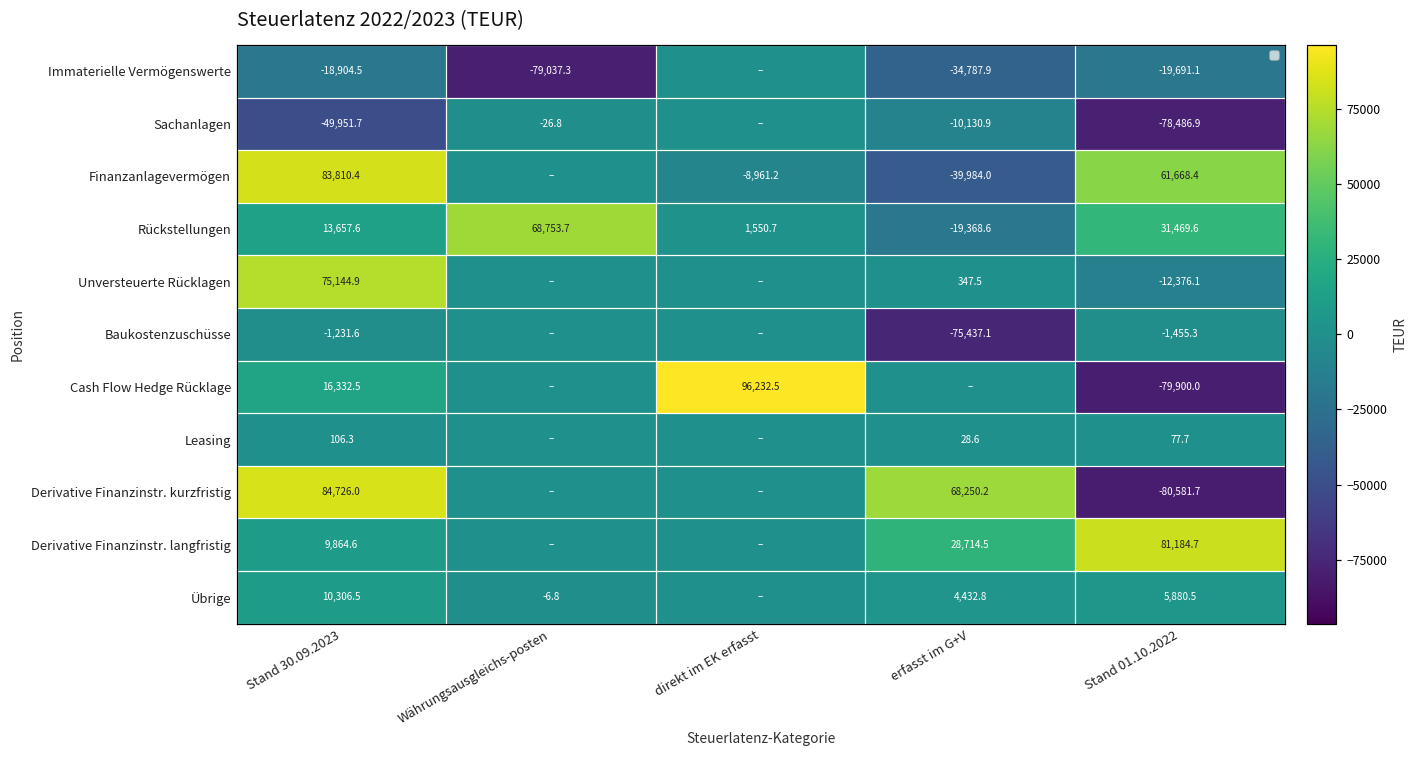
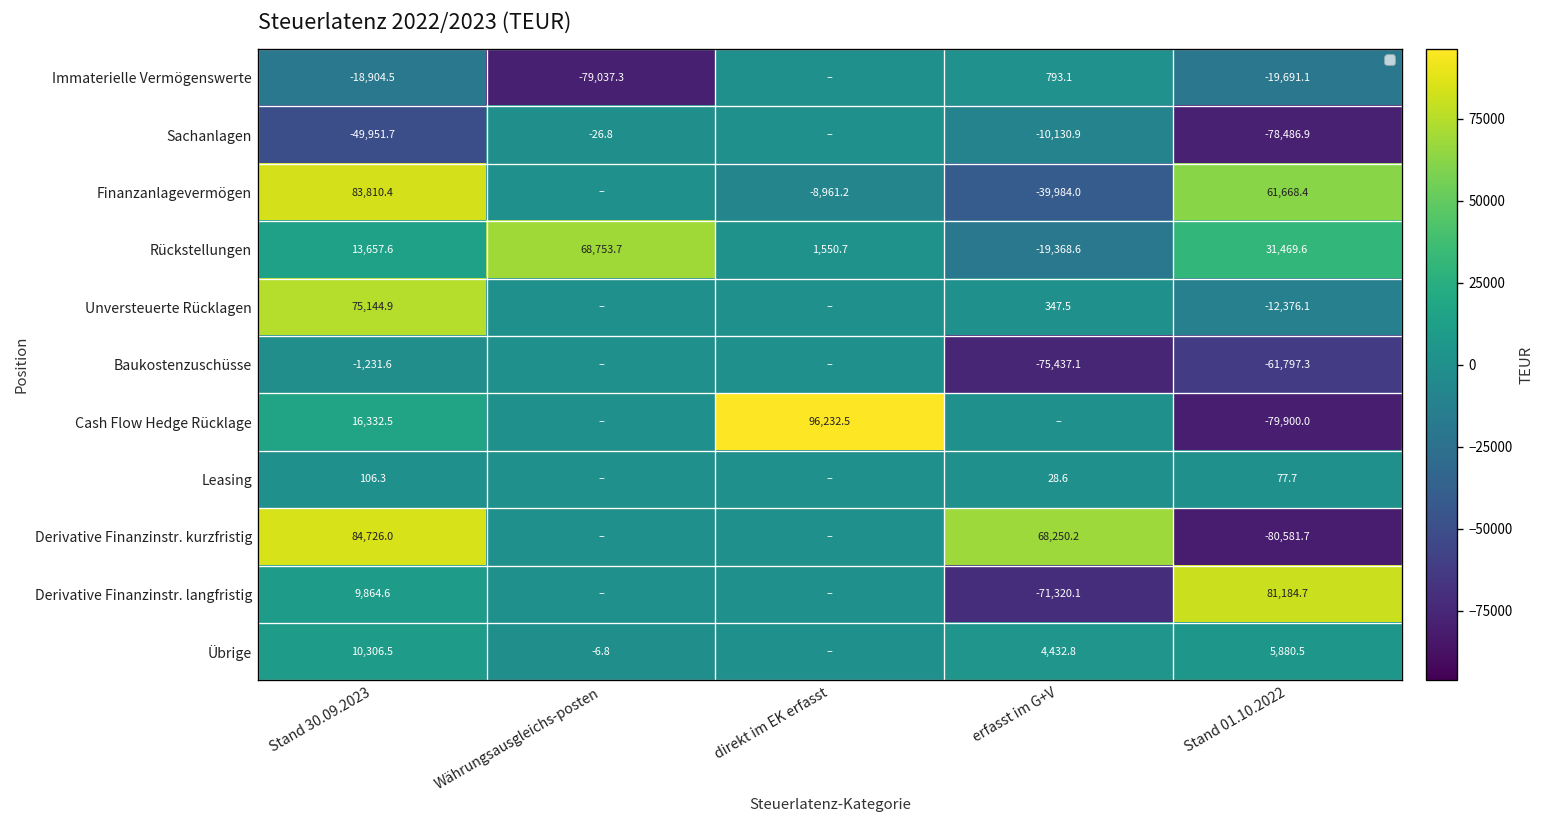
Immaterielle Vermögenswerte, erfasst im G+V: -34,787.9 -> 793.1
Baukostenzuschüsse, Stand 01.10.2022: -1,455.3 -> -61,797.3
Derivative Finanzinstr. langfristig, erfasst im G+V: 28,714.5 -> -71,320.1
